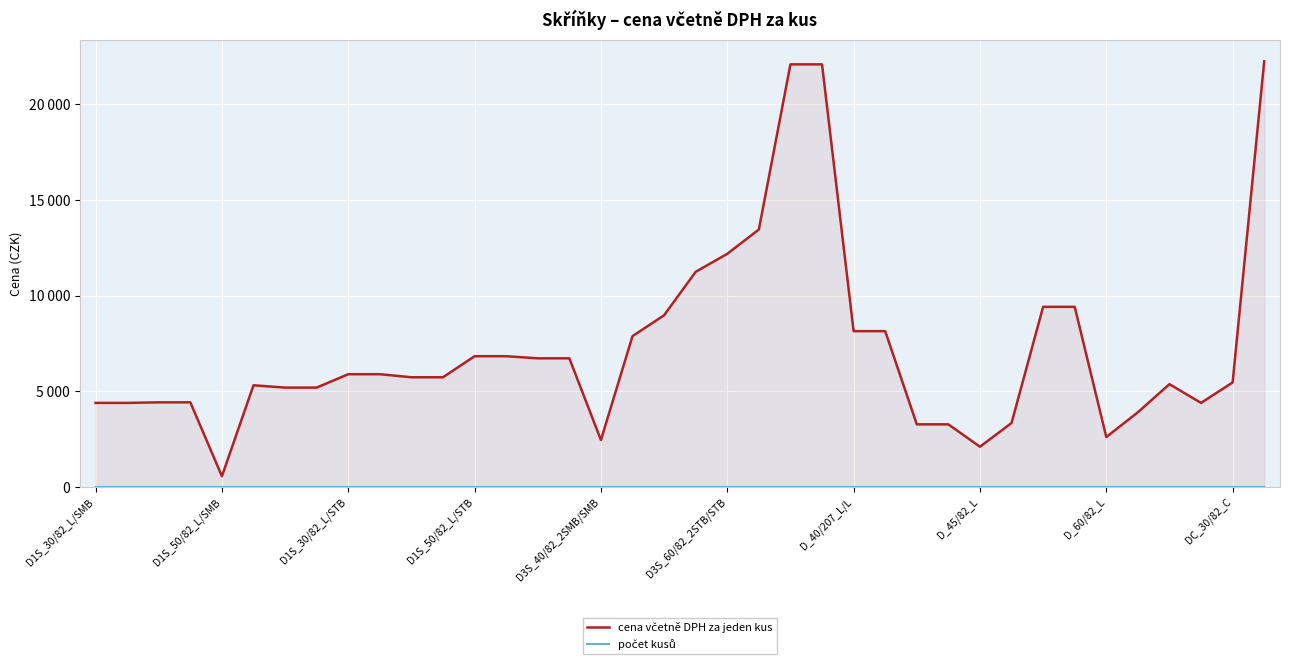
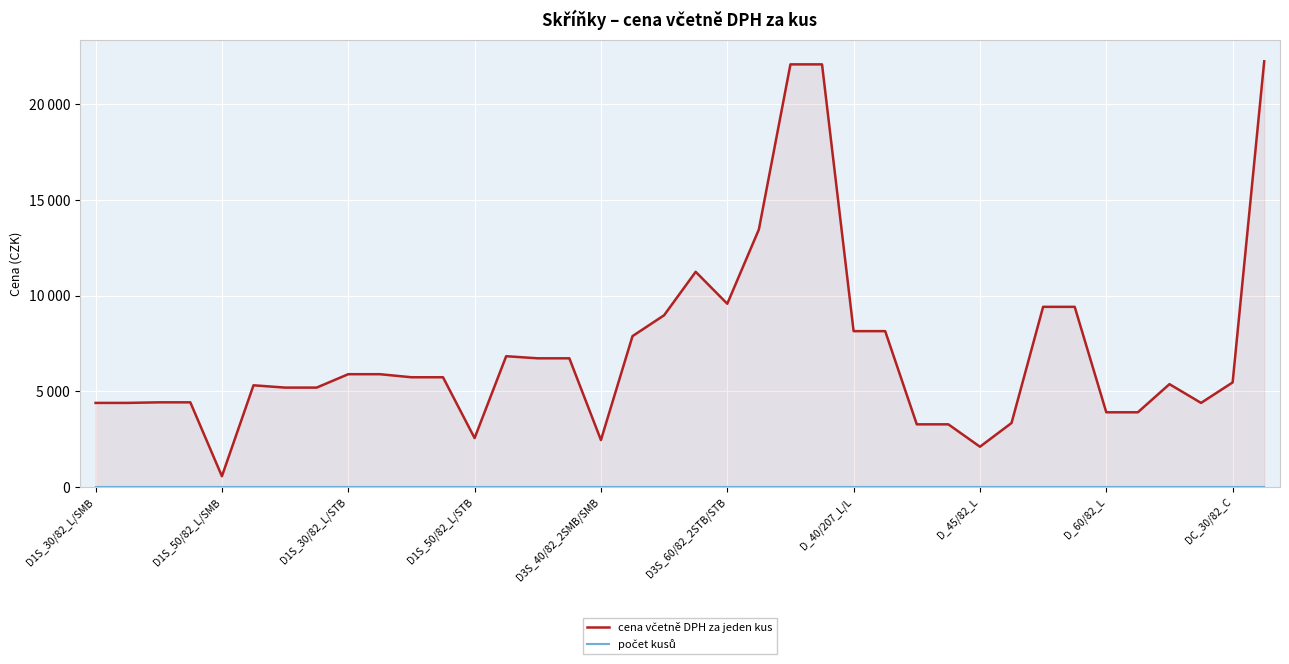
cena včetně DPH za jeden kus, D1S_50/82_L/STB: 6800 -> 2600
cena včetně DPH za jeden kus, D3S_60/82_2STB/STB: 12200 -> 9600
cena včetně DPH za jeden kus, D_60/82_L: 2600 -> 3900
